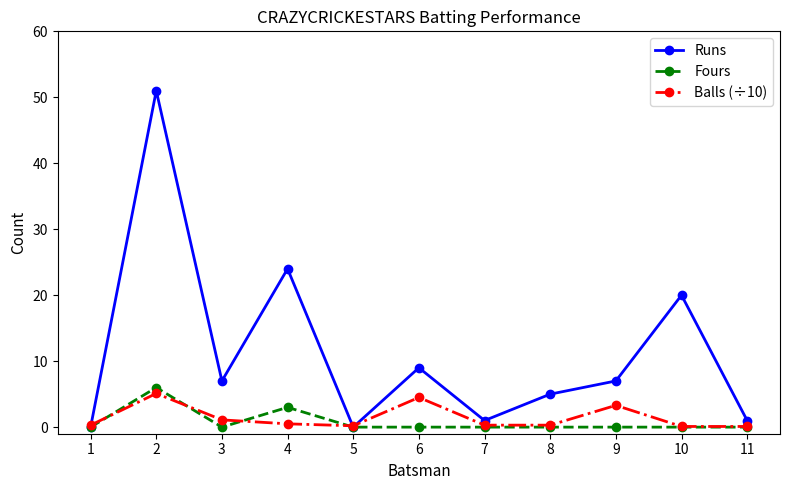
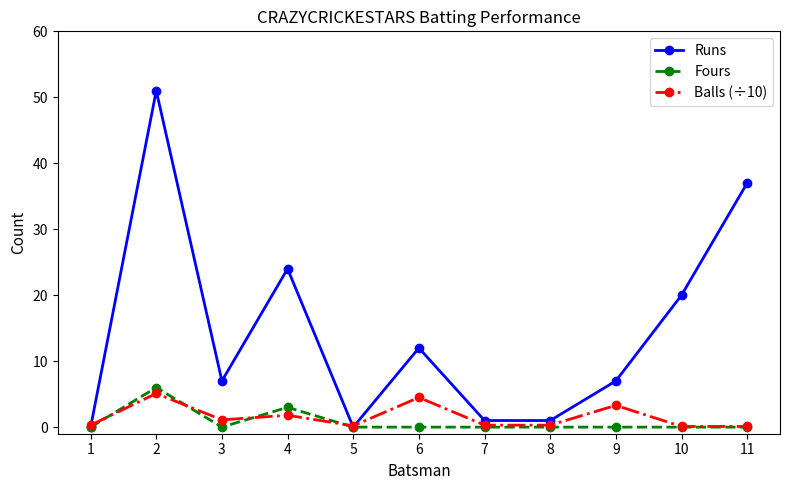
Balls (÷10), 4: 1 -> 2
Runs, 6: 9 -> 12
Runs, 8: 5 -> 1
Runs, 11: 1 -> 37
